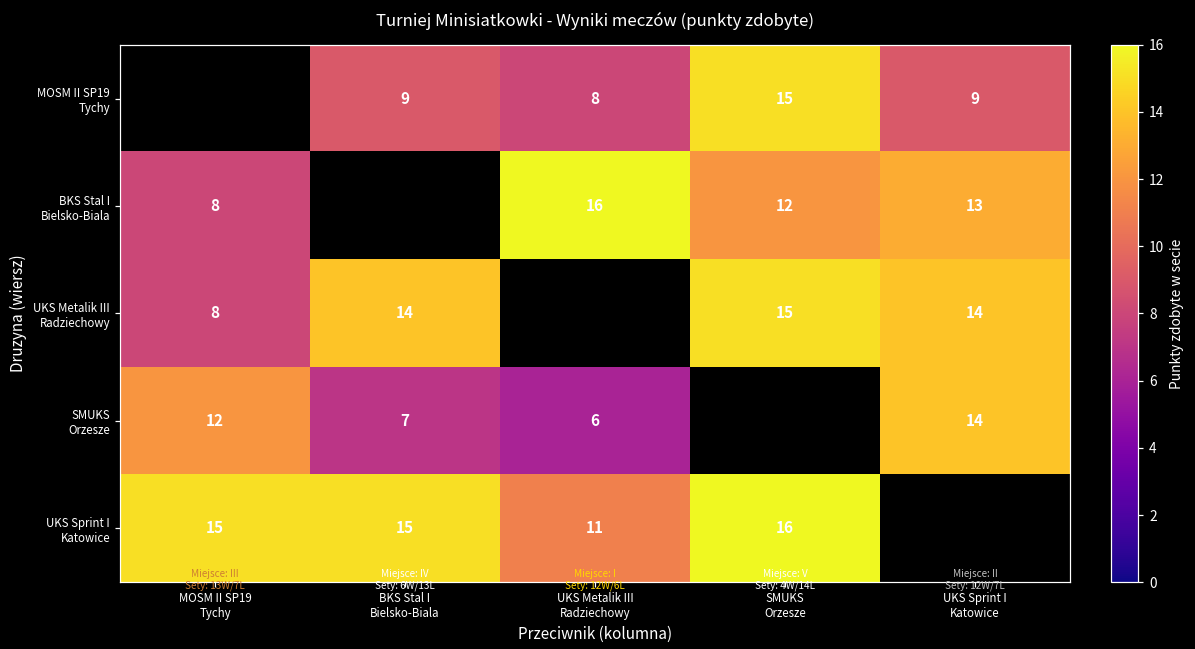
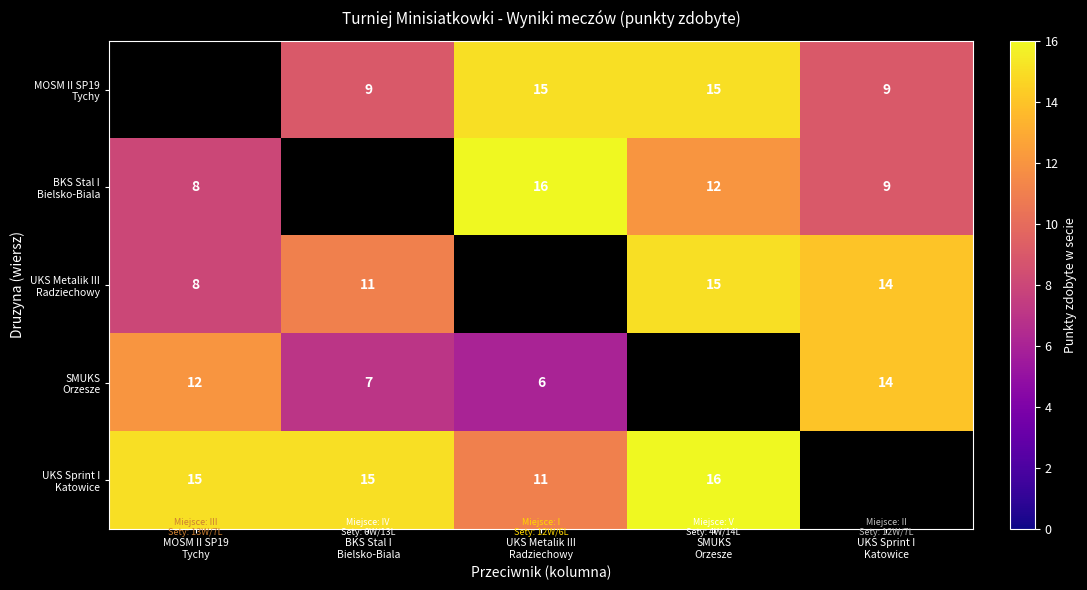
MOSM II SP19 Tychy, UKS Metalik III Radziechowy: 8 -> 15
BKS Stal I Bielsko-Biala, UKS Sprint I Katowice: 13 -> 9
UKS Metalik III Radziechowy, BKS Stal I Bielsko-Biala: 14 -> 11
